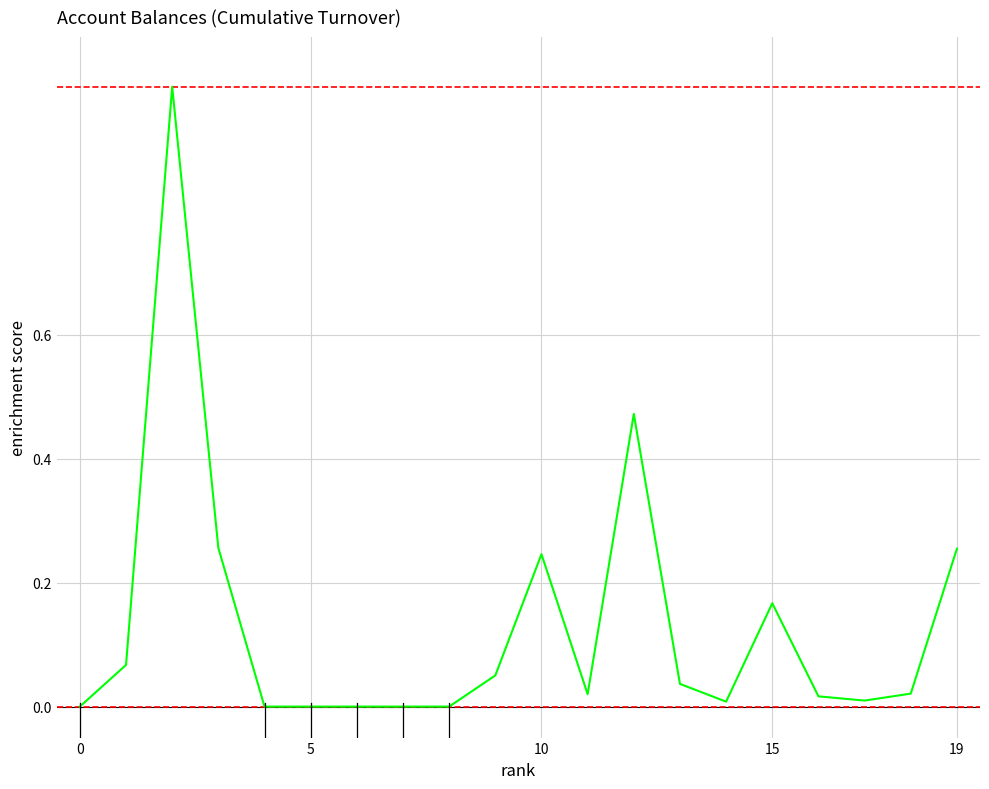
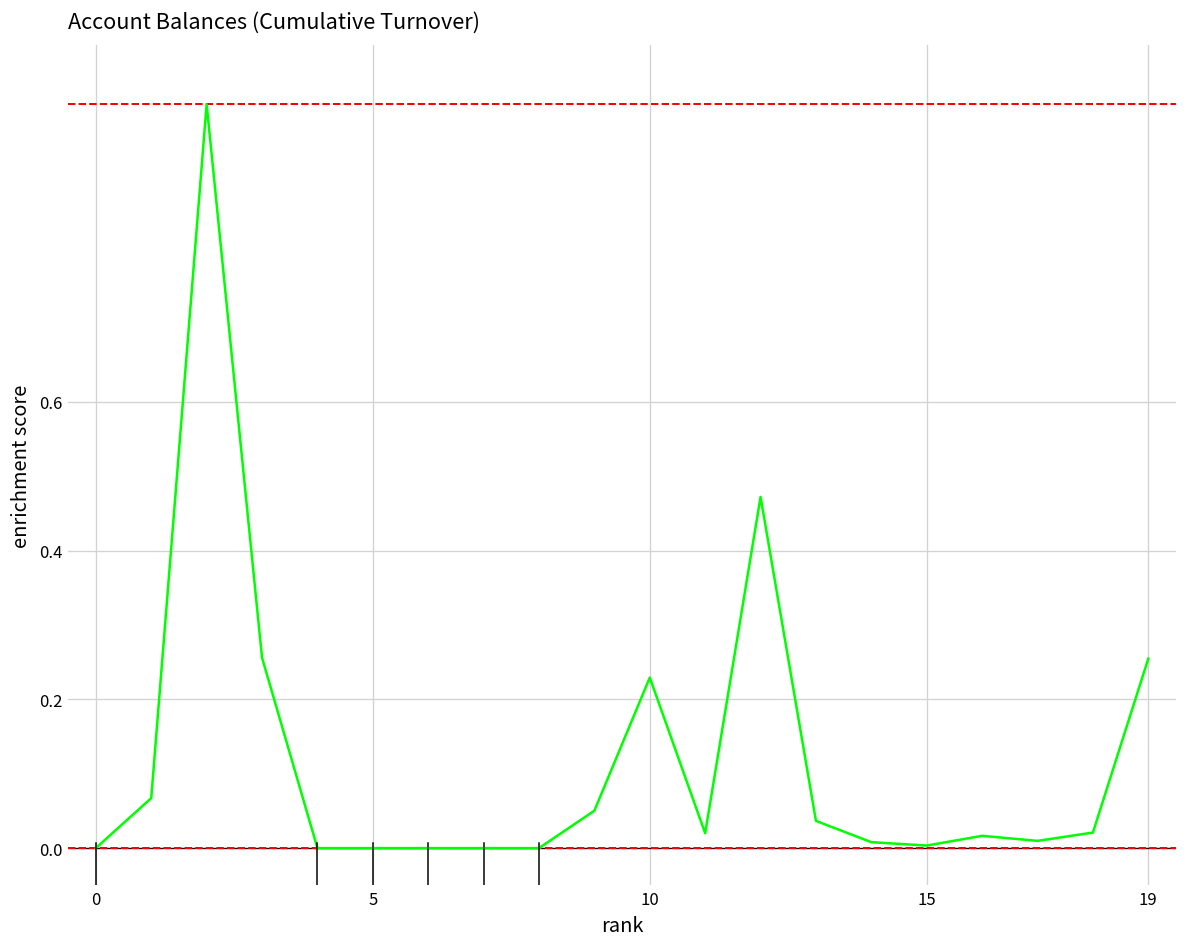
10: 0.25 -> 0.23
15: 0.17 -> 0.00
